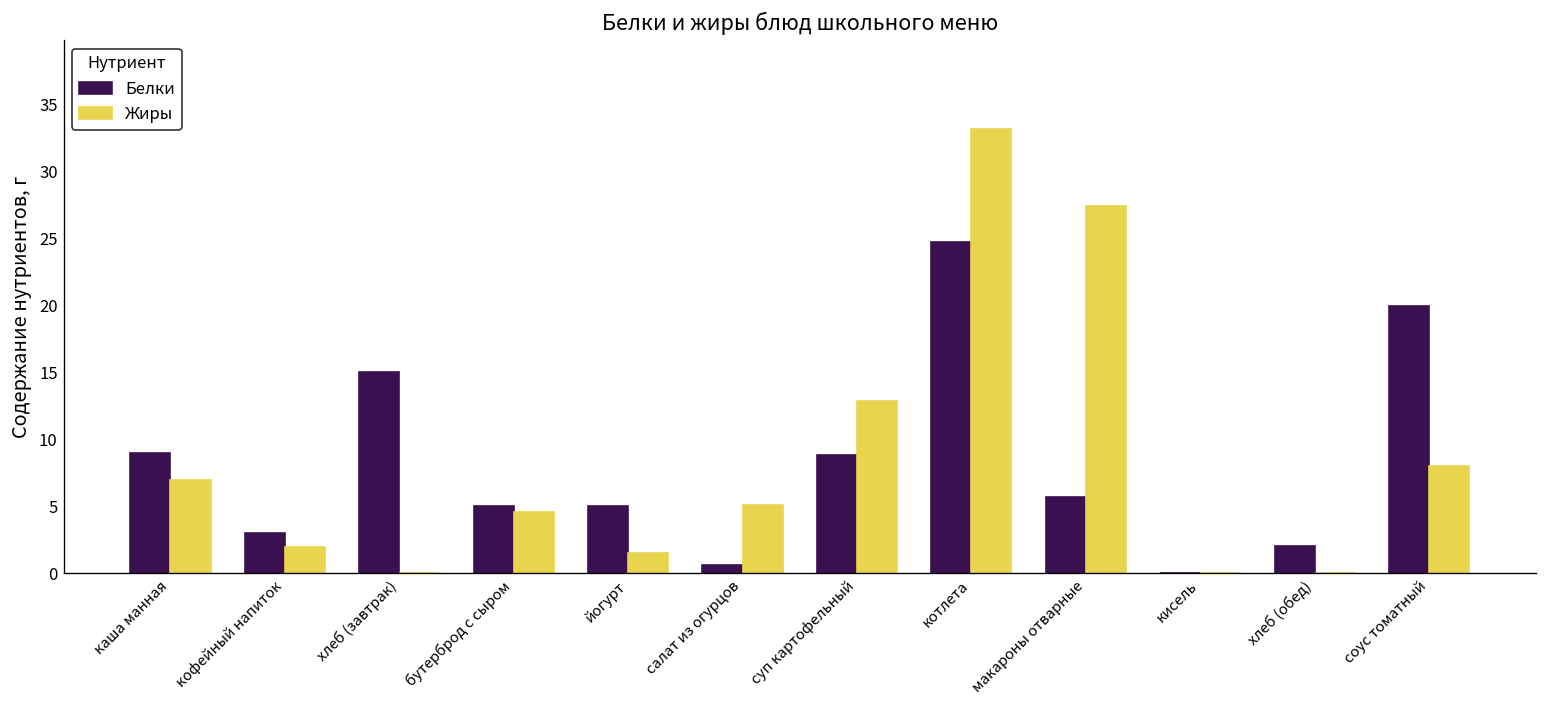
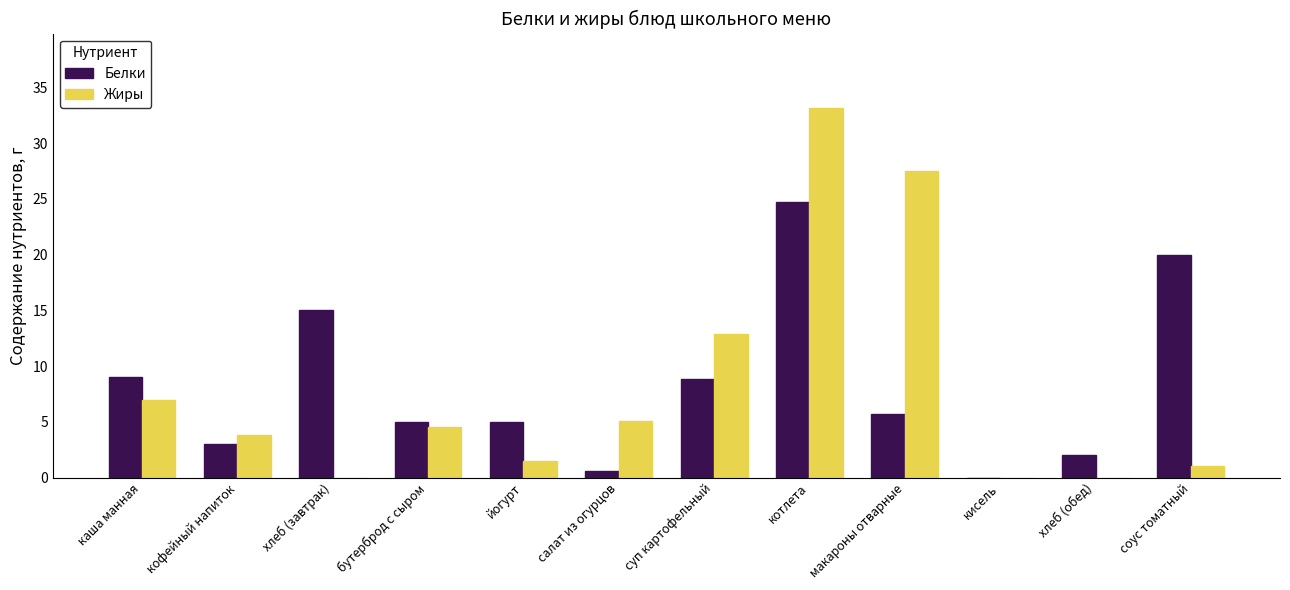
Жиры, кофейный напиток: 2.0 -> 3.8
Жиры, соус томатный: 8 -> 1
